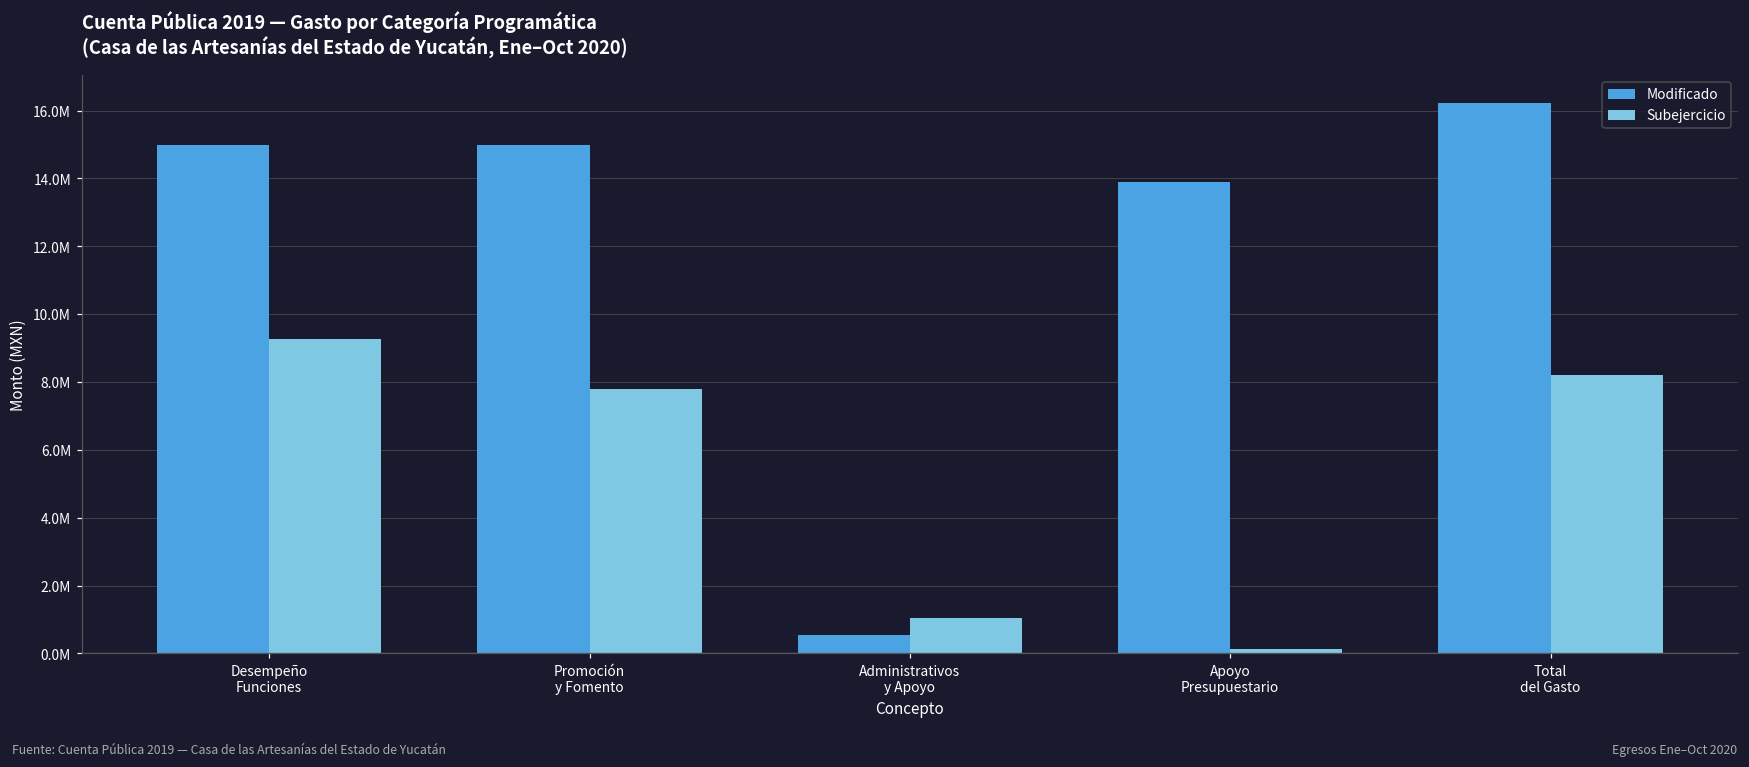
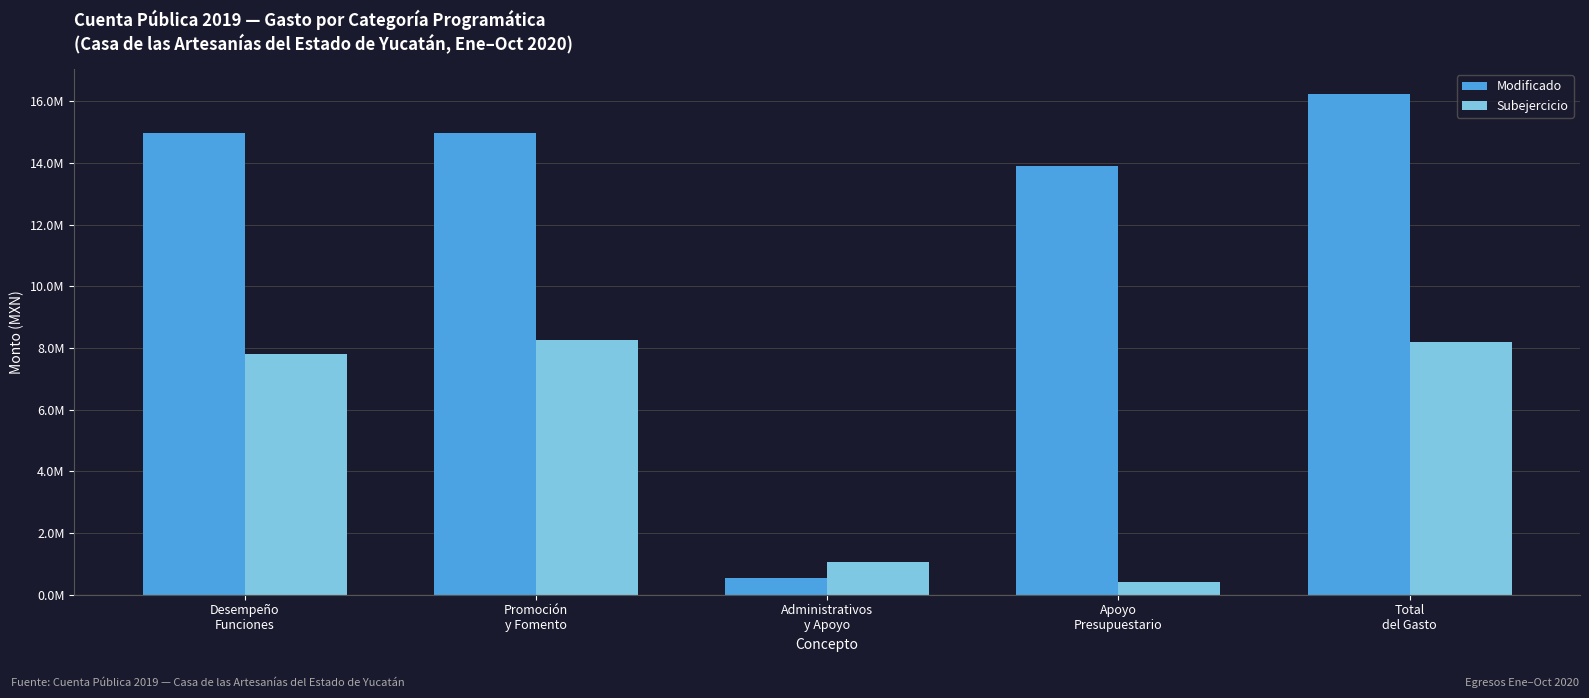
Subejercicio, Desempeño Funciones: 9300000 -> 7800000
Subejercicio, Promoción y Fomento: 7800000 -> 8300000
Subejercicio, Apoyo Presupuestario: 100000 -> 400000
